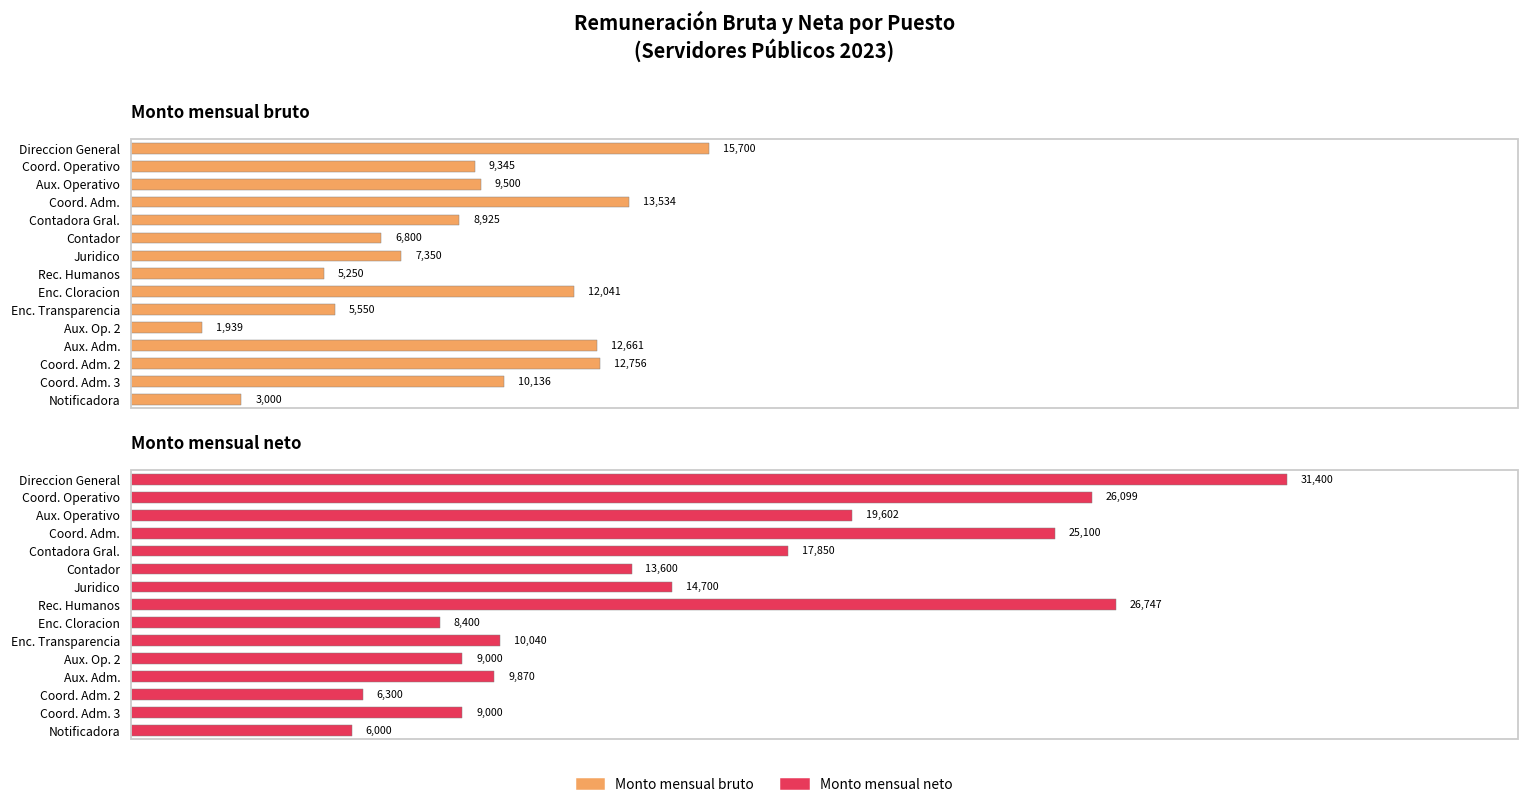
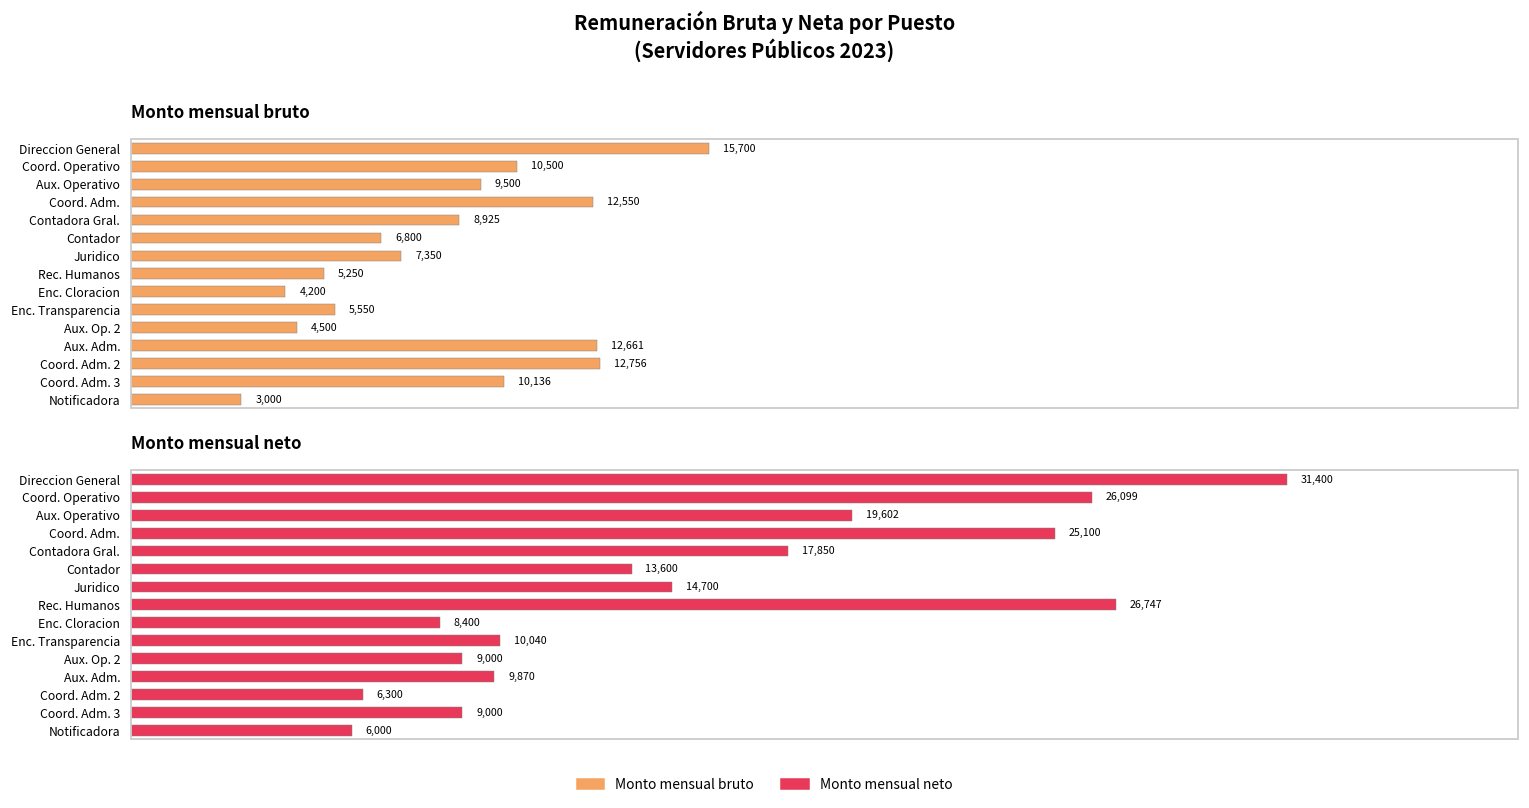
Monto mensual bruto, Coord. Operativo: 9,345 -> 10,500
Monto mensual bruto, Coord. Adm.: 13,534 -> 12,550
Monto mensual bruto, Enc. Cloracion: 12,041 -> 4,200
Monto mensual bruto, Aux. Op. 2: 1,939 -> 4,500
